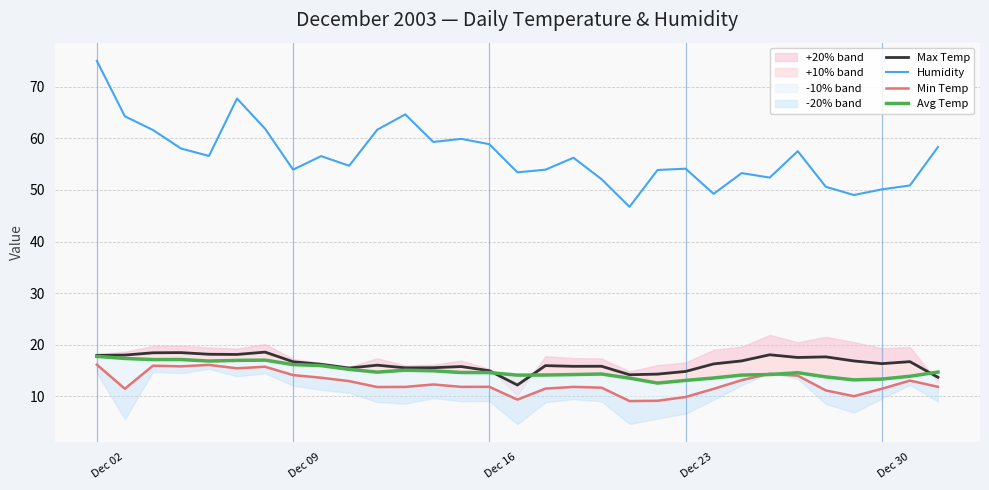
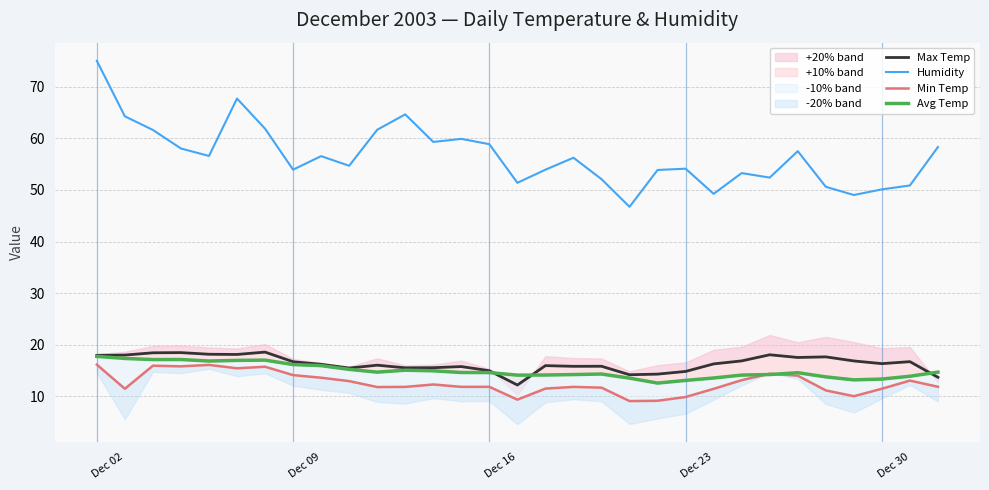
Humidity, Dec 16: 53 -> 51
